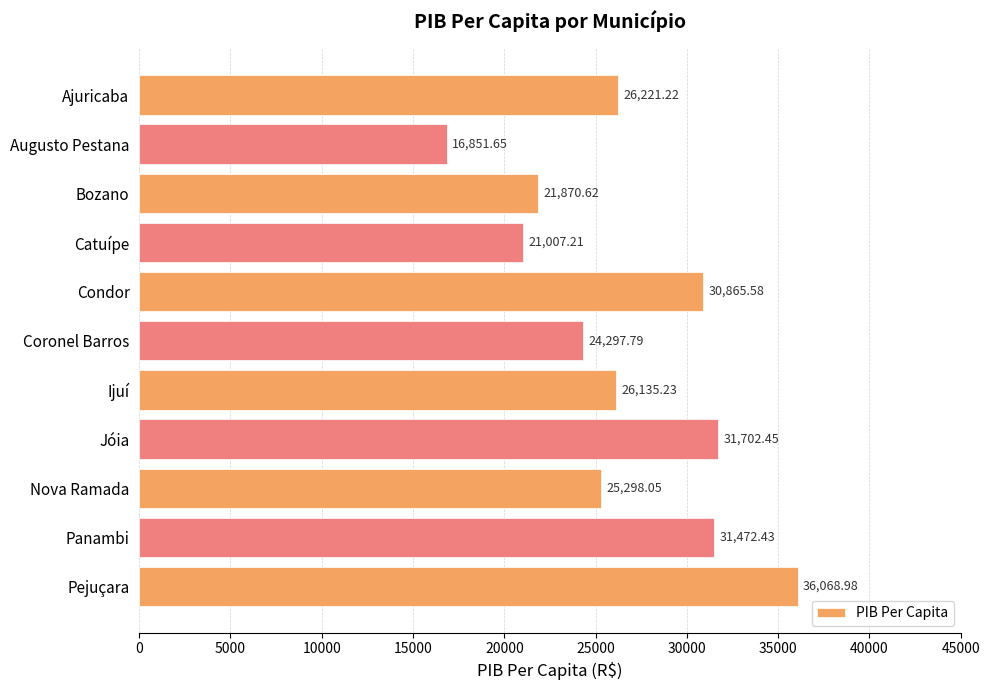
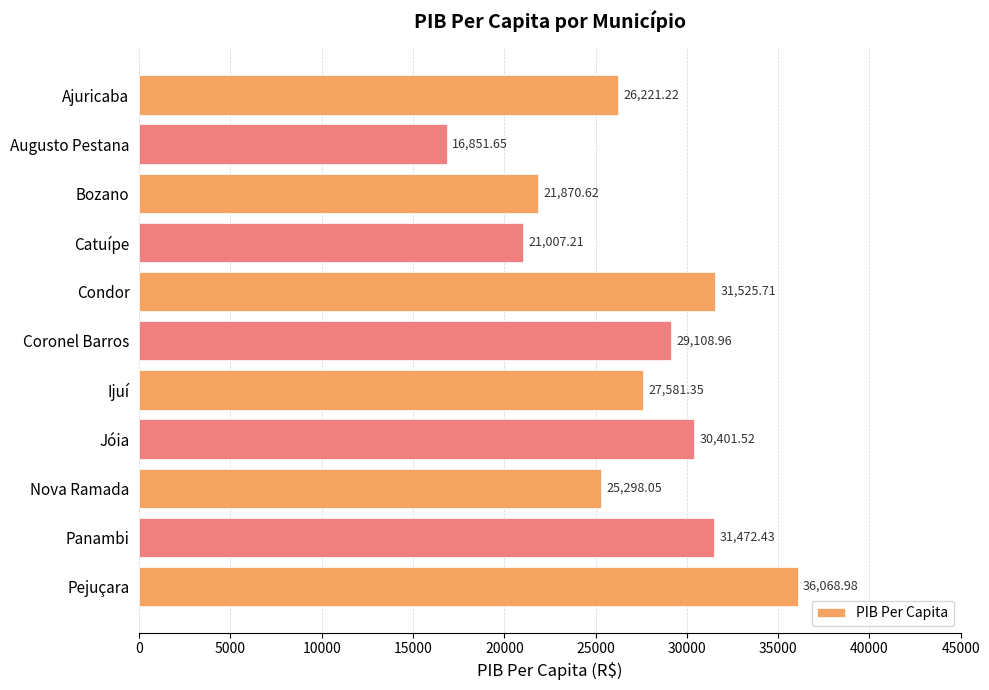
Condor: 30,865.58 -> 31,525.71
Coronel Barros: 24,297.79 -> 29,108.96
Ijuí: 26,135.23 -> 27,581.35
Jóia: 31,702.45 -> 30,401.52
